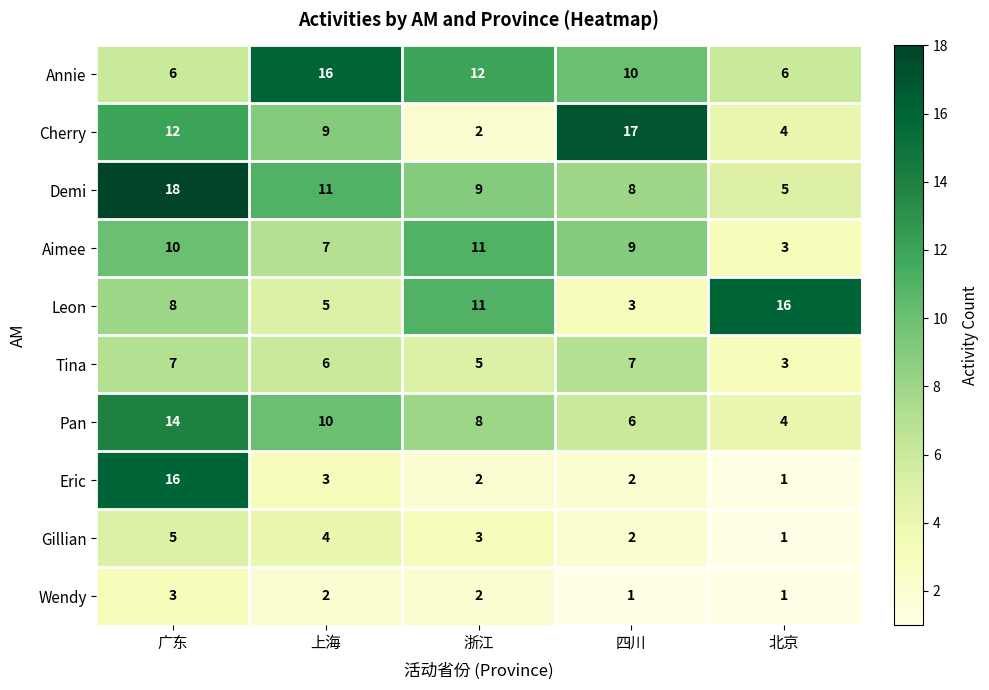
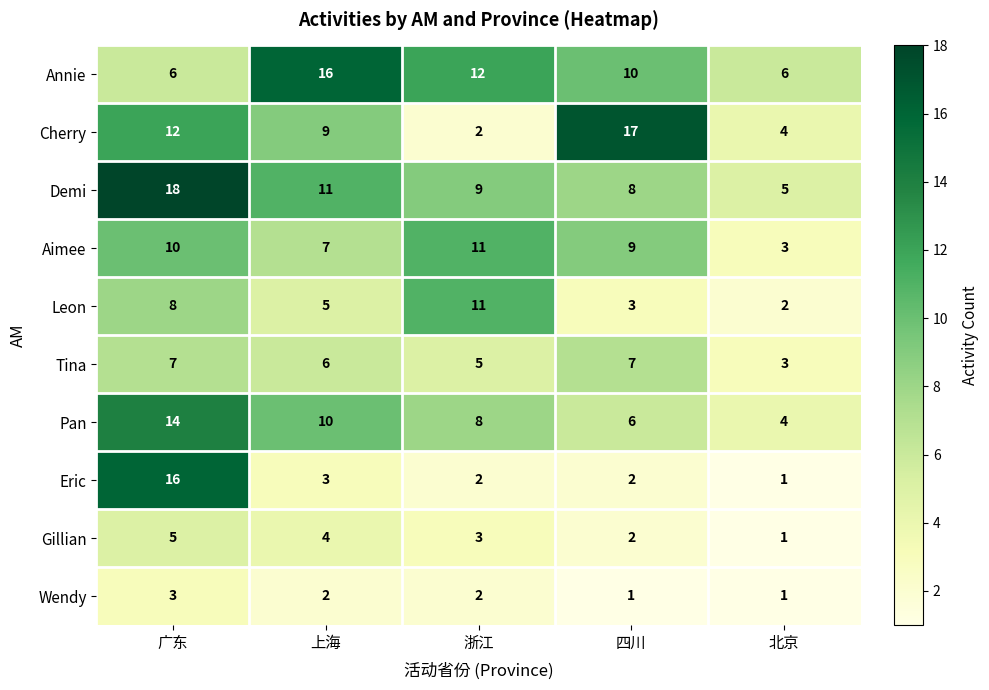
Leon, 北京: 16 -> 2
